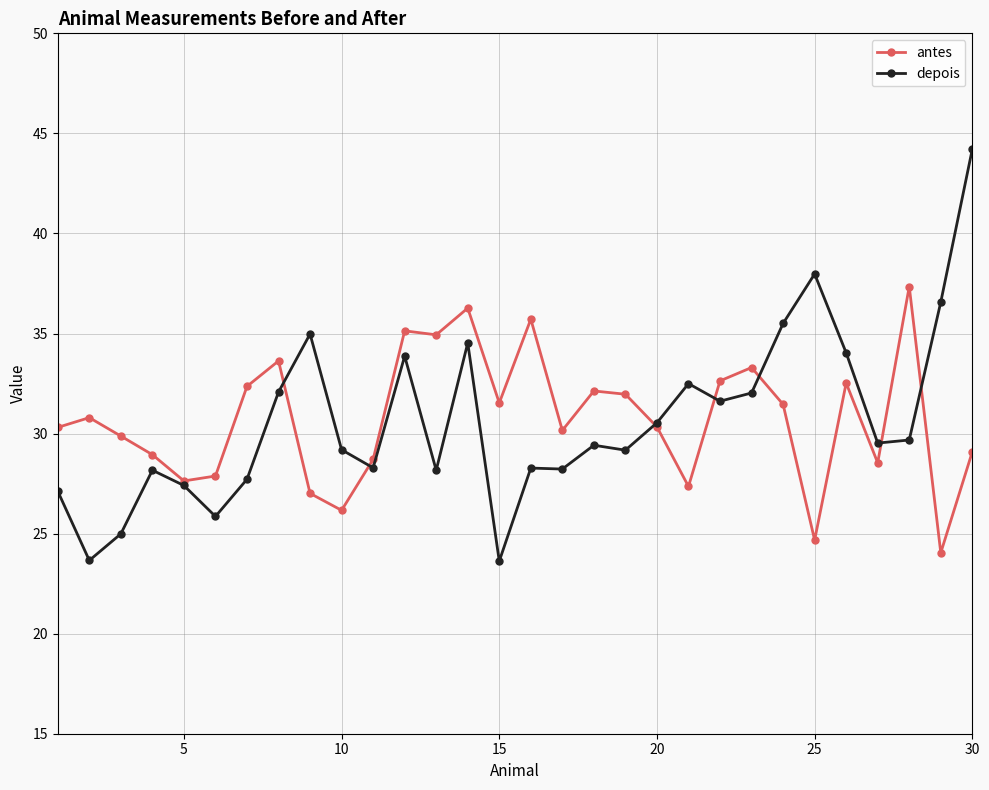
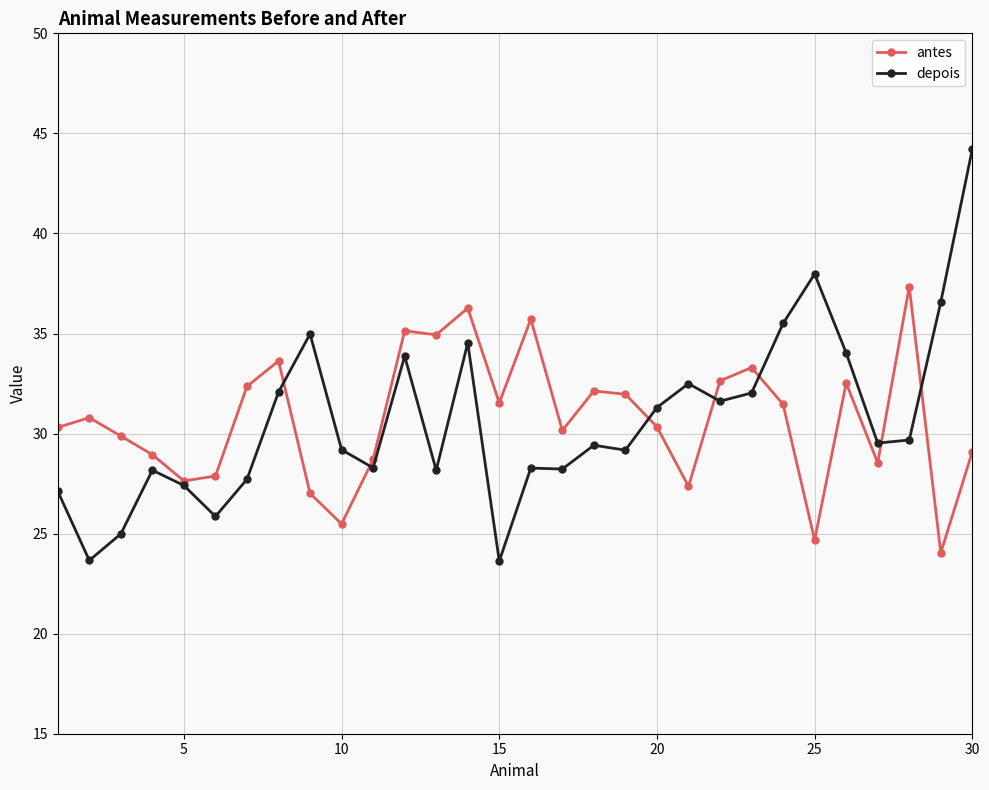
antes, 10: 26.2 -> 25.5
depois, 20: 30.5 -> 31.3
